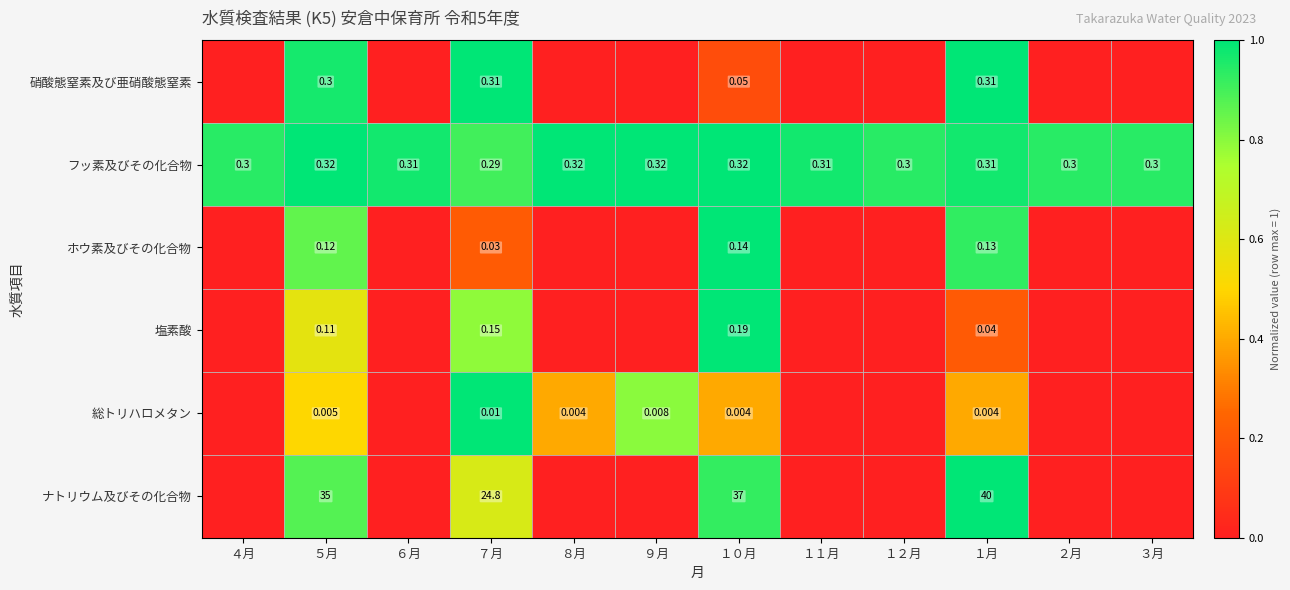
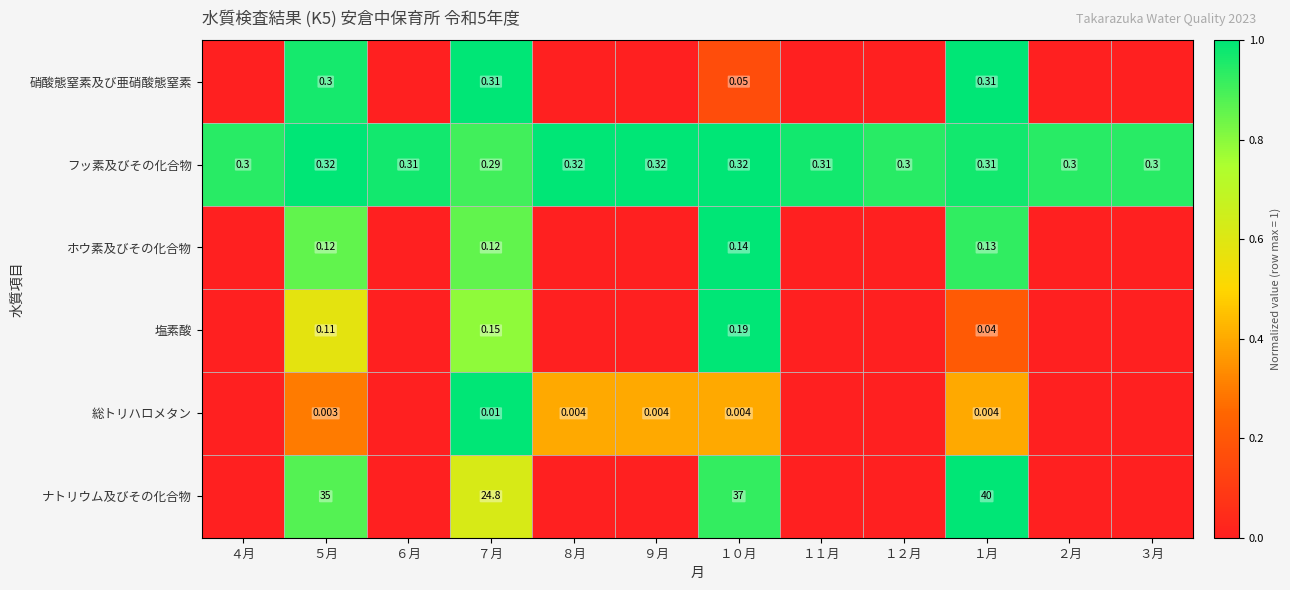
ホウ素及びその化合物, ７月: 0.03 -> 0.12
総トリハロメタン, ５月: 0.005 -> 0.003
総トリハロメタン, ９月: 0.008 -> 0.004
